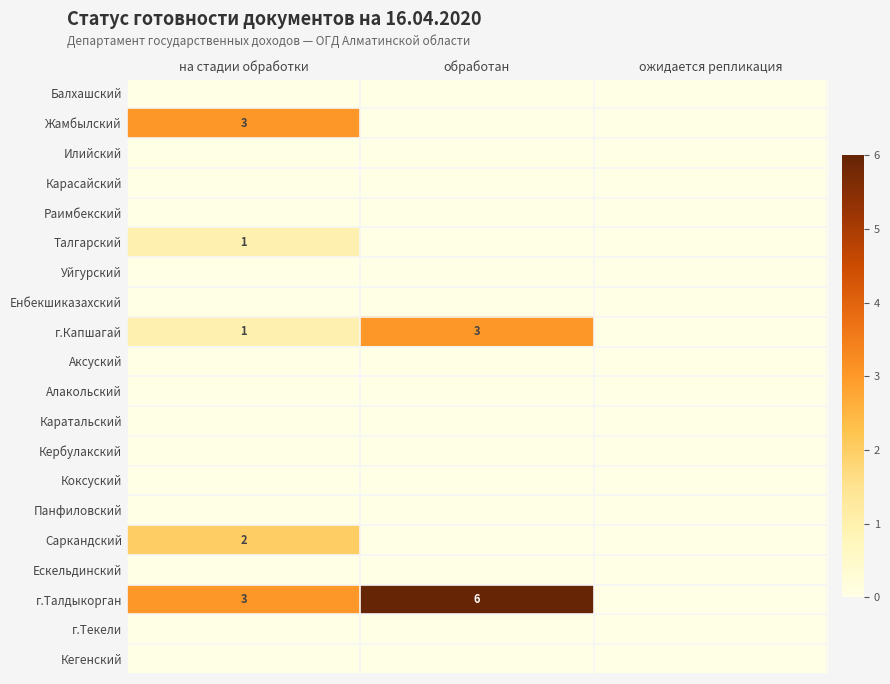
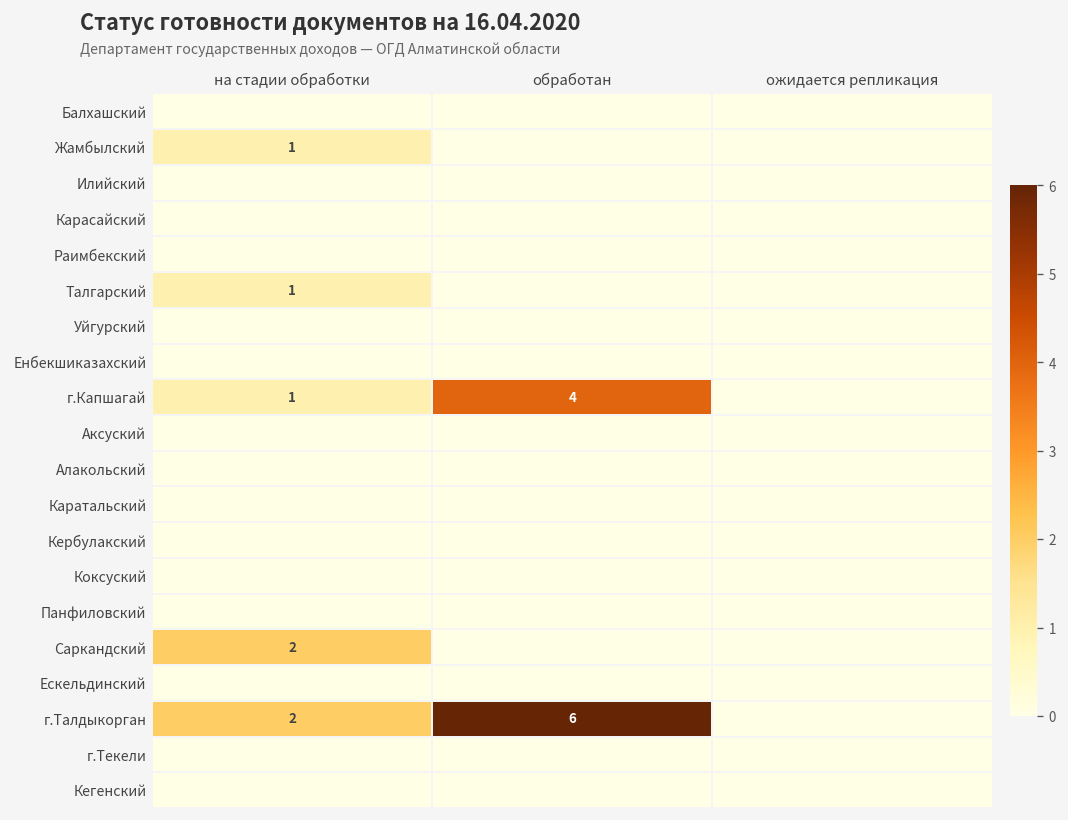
Жамбылский, на стадии обработки: 3 -> 1
г.Капшагай, обработан: 3 -> 4
г.Талдыкорган, на стадии обработки: 3 -> 2
